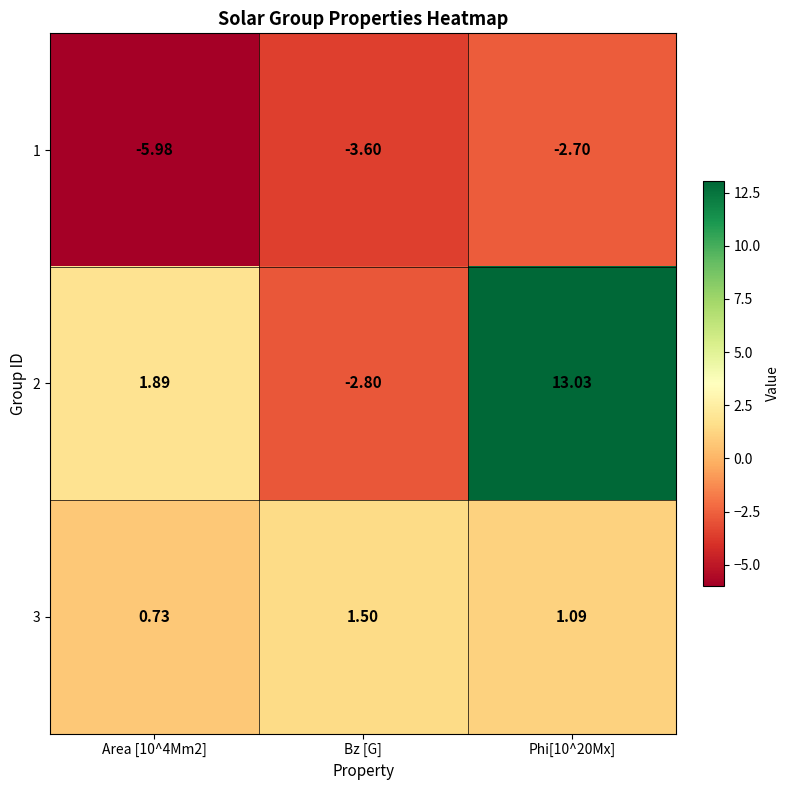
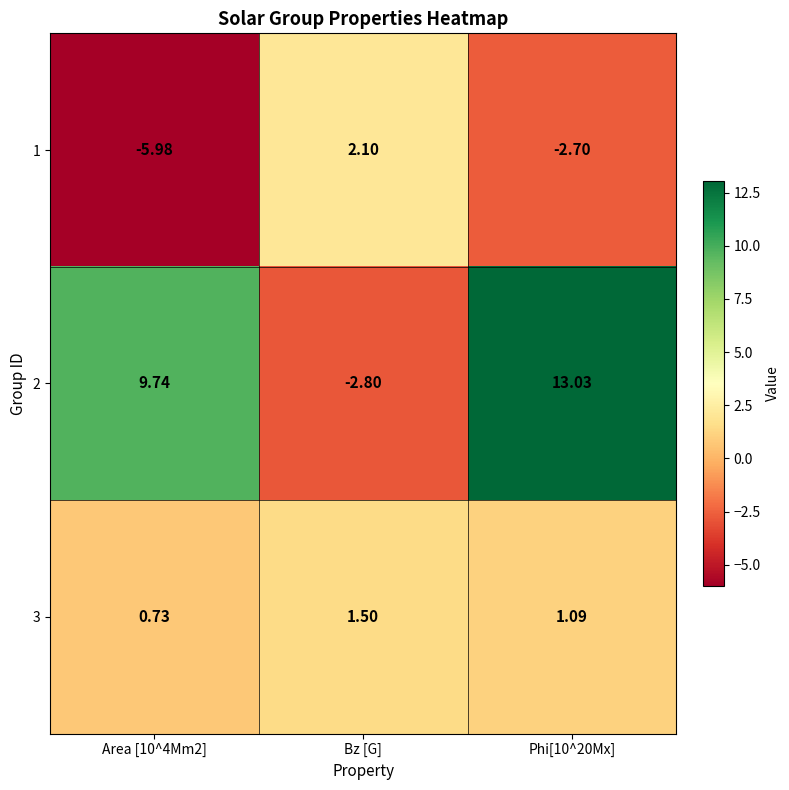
1, Bz [G]: -3.60 -> 2.10
2, Area [10^4Mm2]: 1.89 -> 9.74
